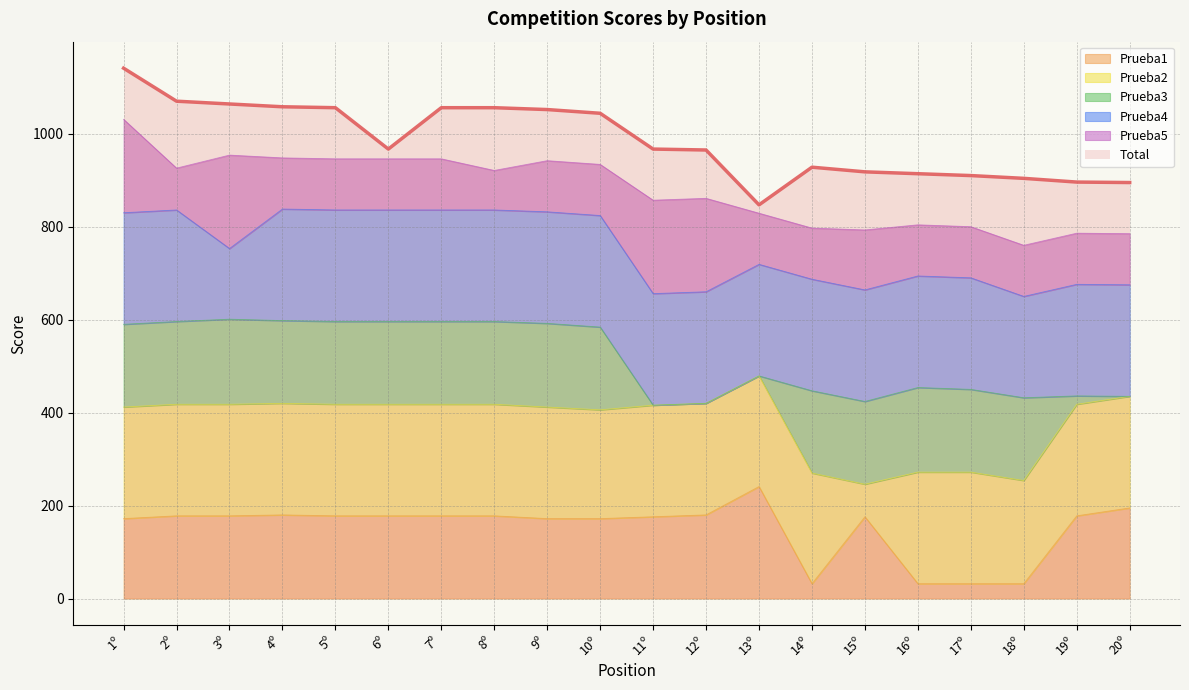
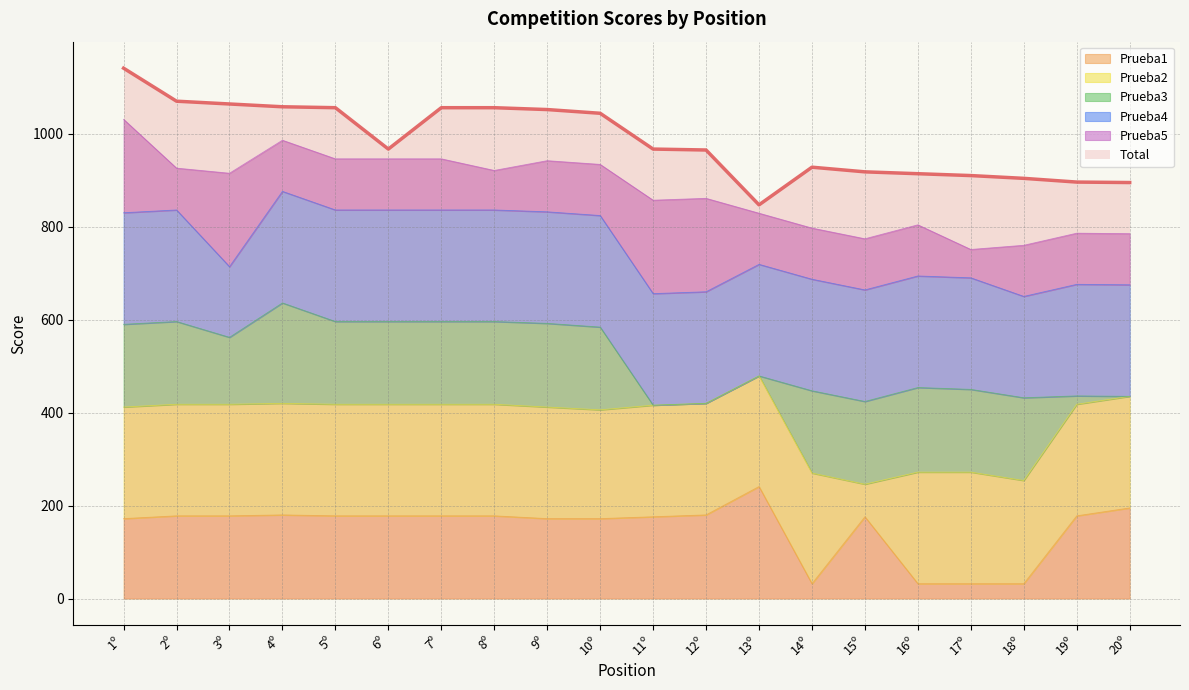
Prueba3, 3º: 180 -> 140
Prueba3, 4º: 180 -> 220
Prueba5, 15º: 130 -> 110
Prueba5, 17º: 110 -> 60
